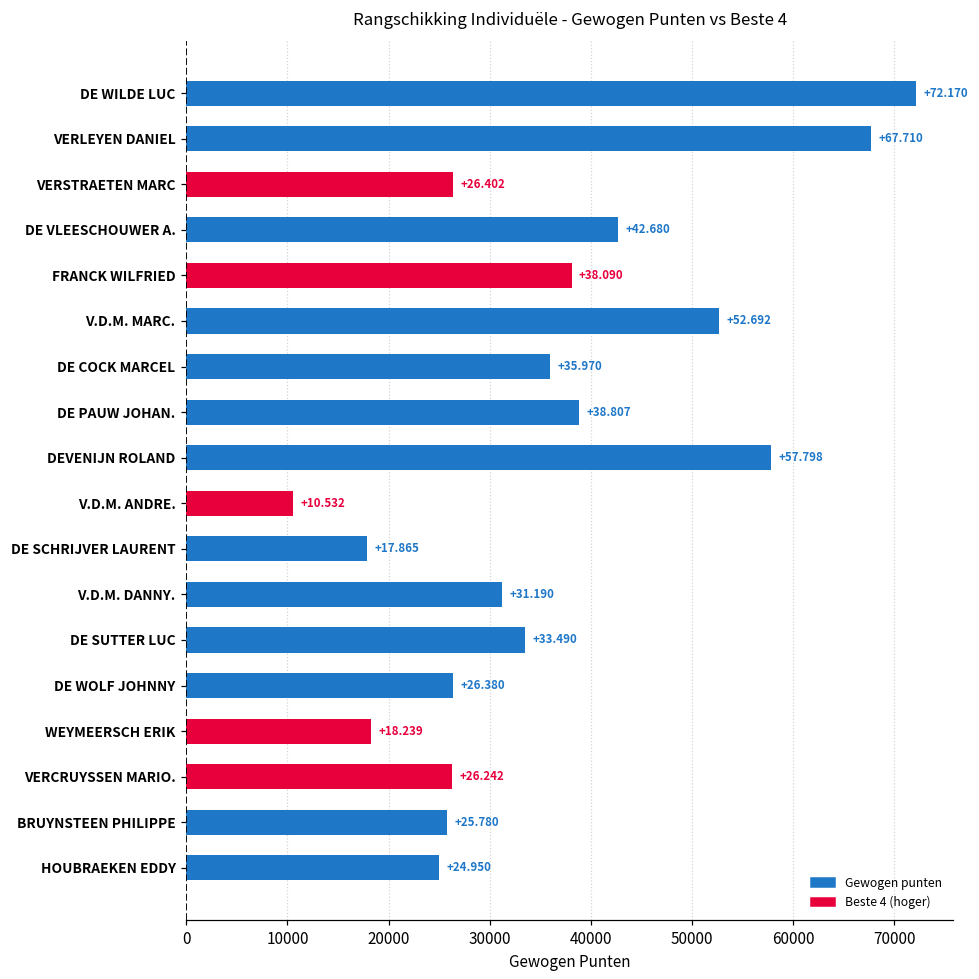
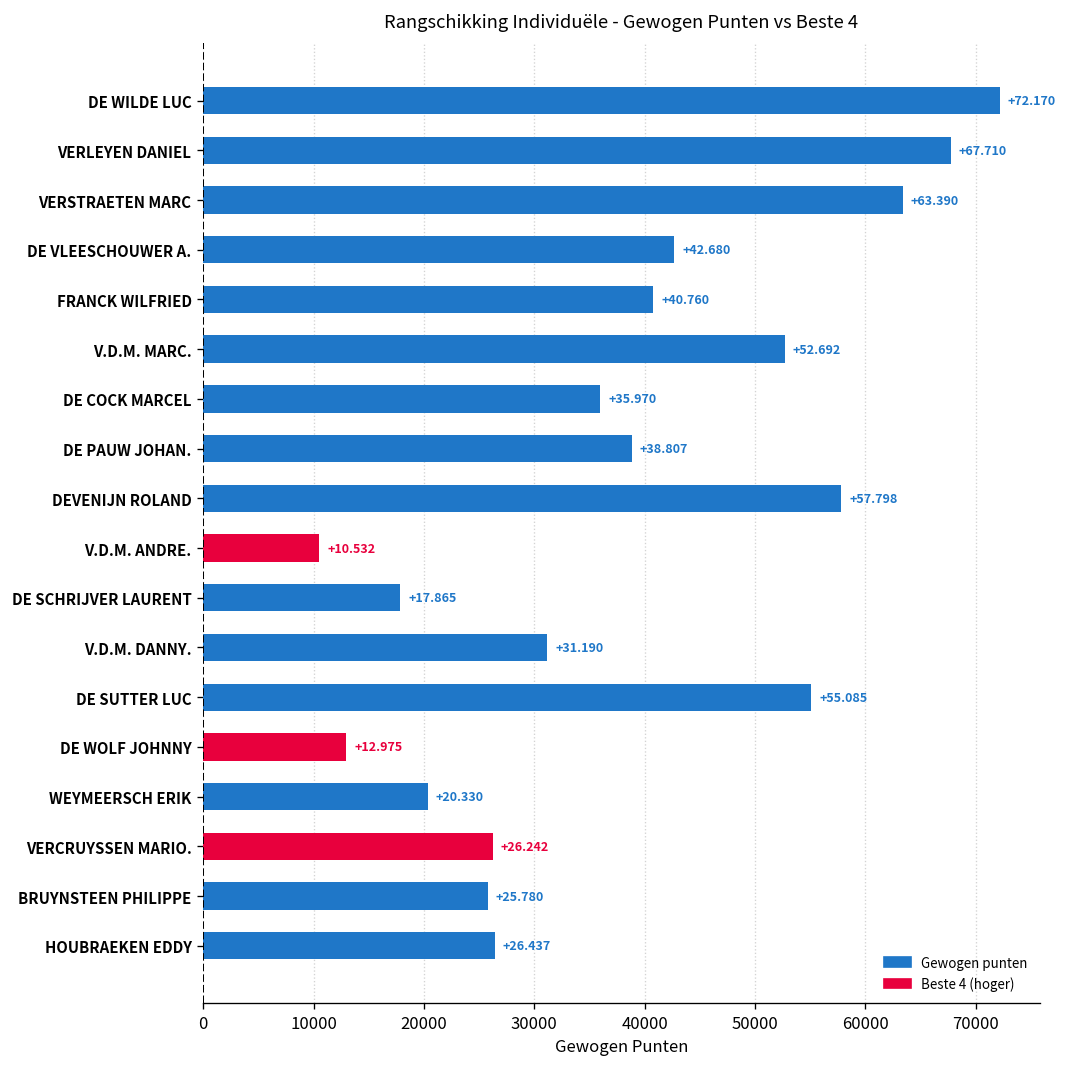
VERSTRAETEN MARC: +26.402 -> +63.390
FRANCK WILFRIED: +38.090 -> +40.760
DE SUTTER LUC: +33.490 -> +55.085
DE WOLF JOHNNY: +26.380 -> +12.975
WEYMEERSCH ERIK: +18.239 -> +20.330
HOUBRAEKEN EDDY: +24.950 -> +26.437
